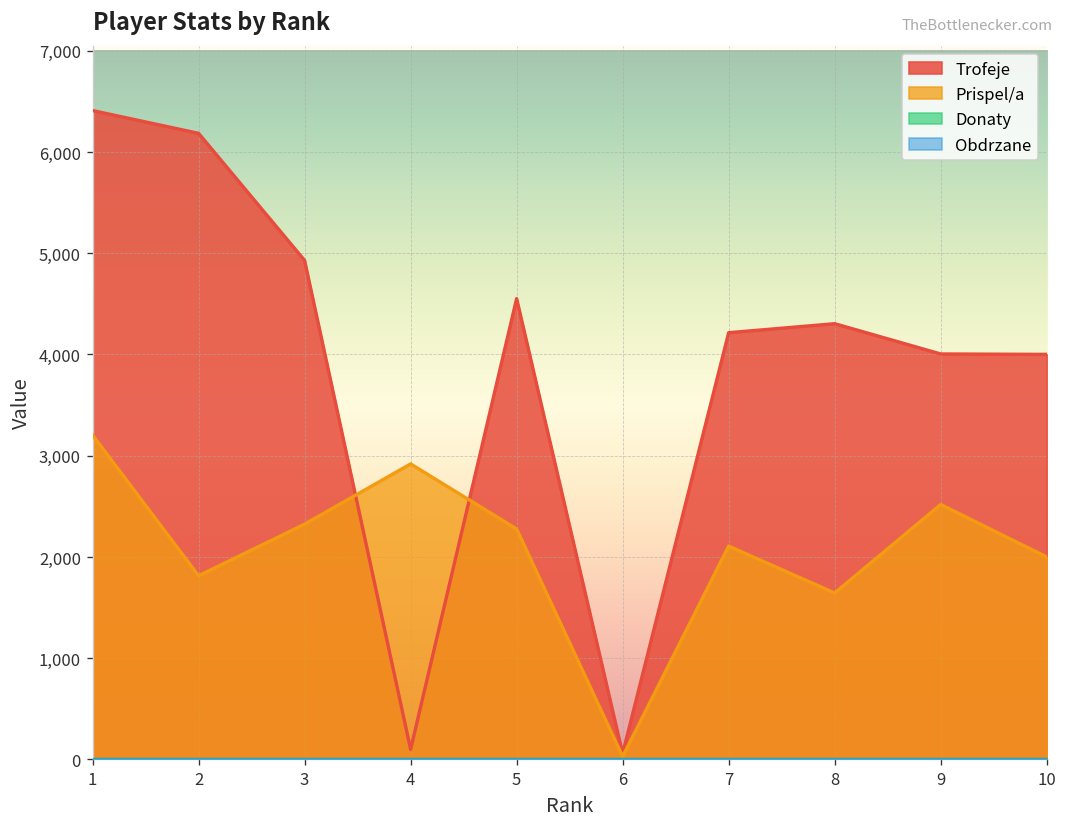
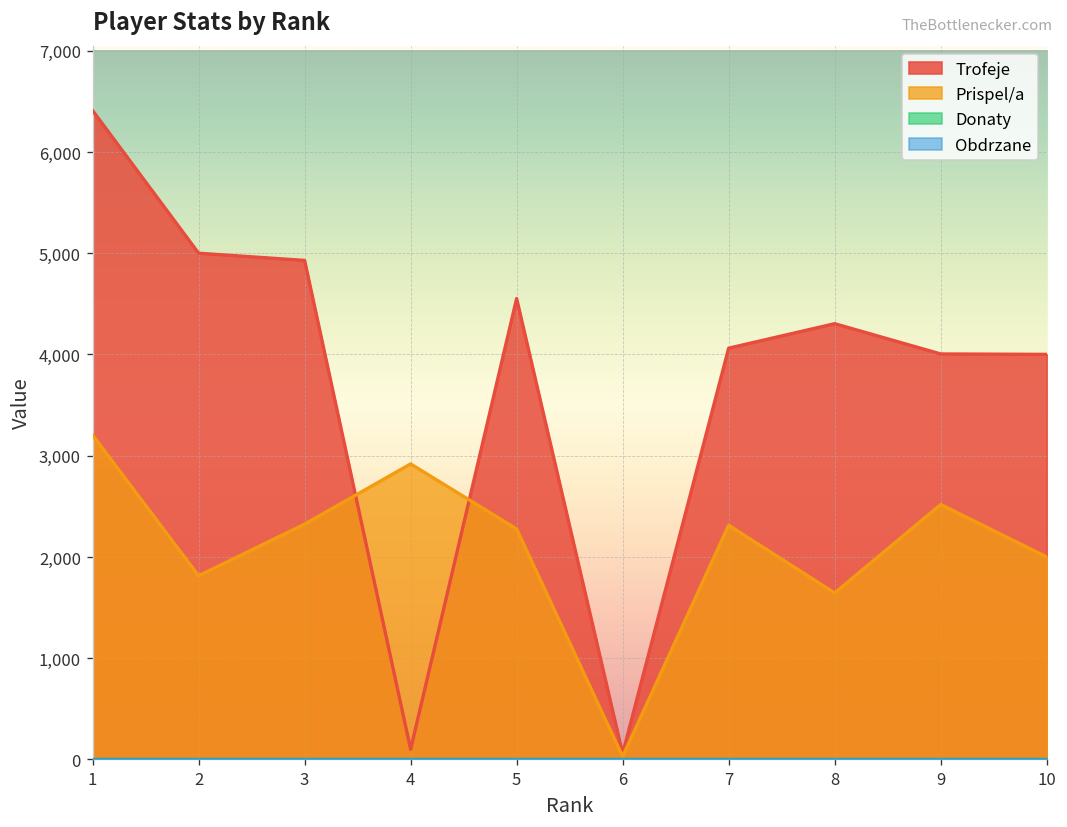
Trofeje, 2: 6,200 -> 5,000
Trofeje, 7: 4,200 -> 4,100
Prispel/a, 7: 2,100 -> 2,300
